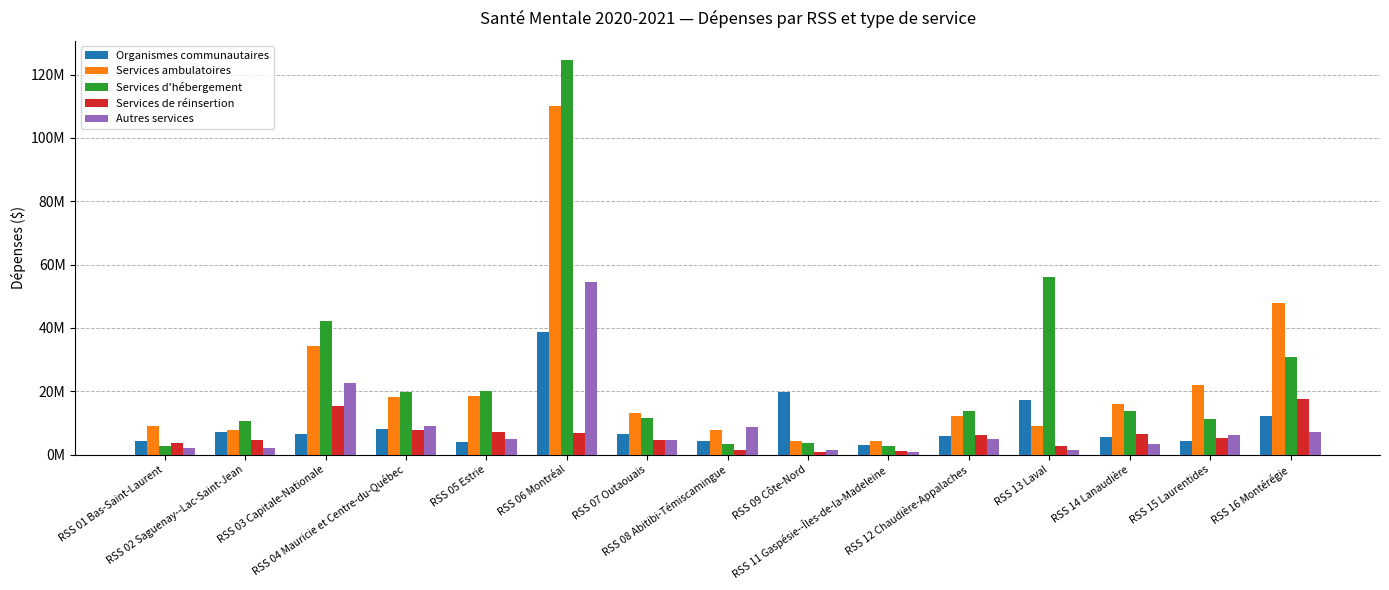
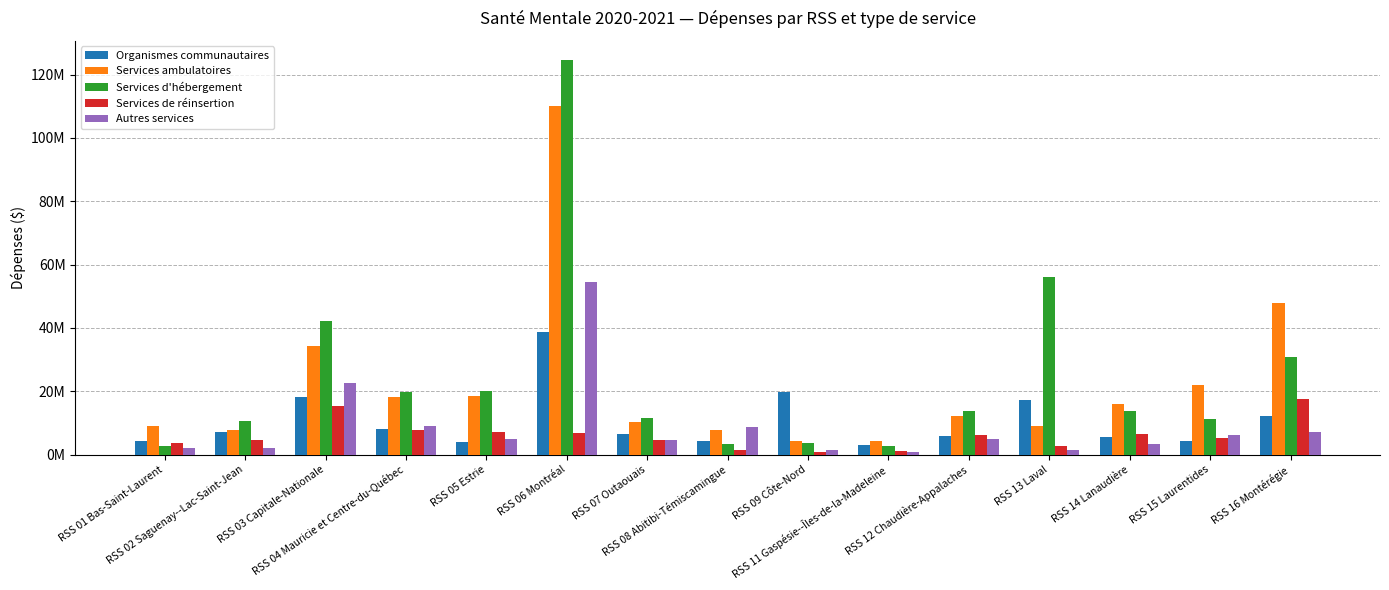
Organismes communautaires, RSS 03 Capitale-Nationale: 6000000 -> 18000000
Services ambulatoires, RSS 07 Outaouais: 13000000 -> 10000000
